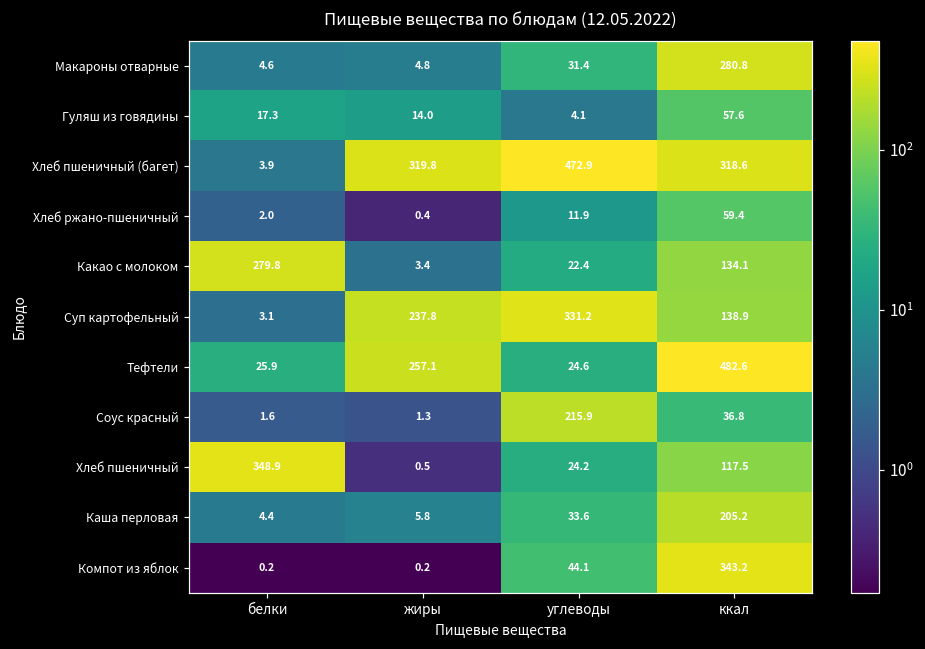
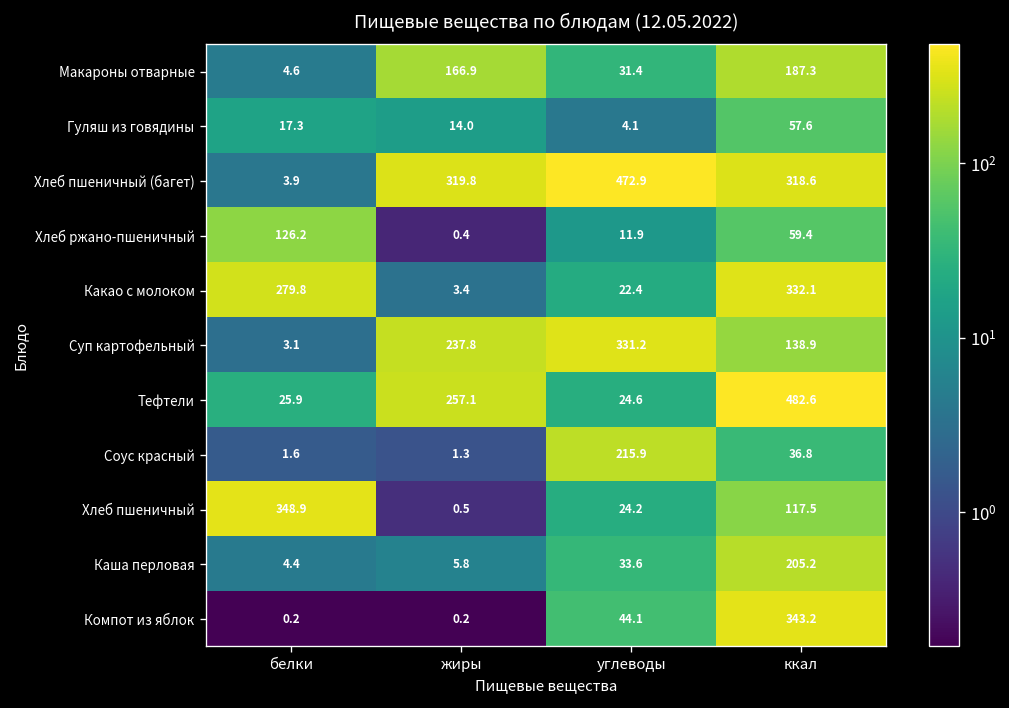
Макароны отварные, жиры: 4.8 -> 166.9
Макароны отварные, ккал: 280.8 -> 187.3
Хлеб ржано-пшеничный, белки: 2.0 -> 126.2
Какао с молоком, ккал: 134.1 -> 332.1
